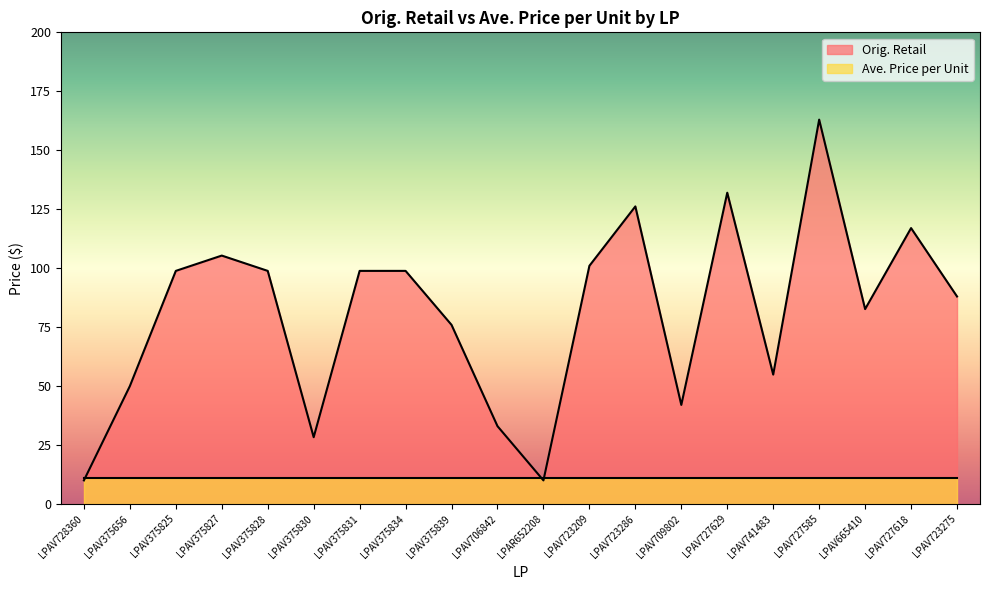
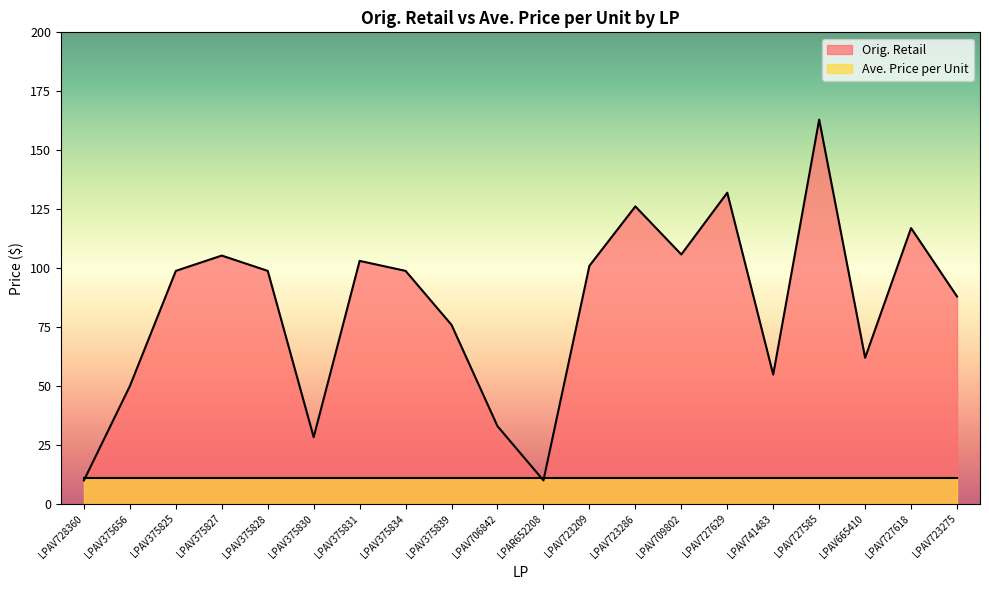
Orig. Retail, LPAV375831: 99 -> 103
Orig. Retail, LPAV709802: 42 -> 106
Orig. Retail, LPAV665410: 83 -> 62
